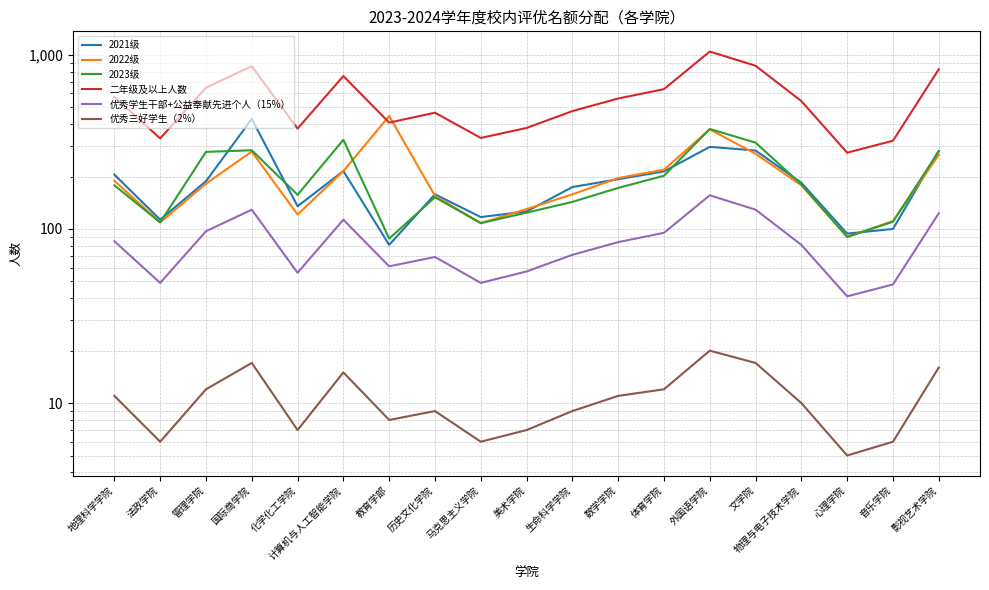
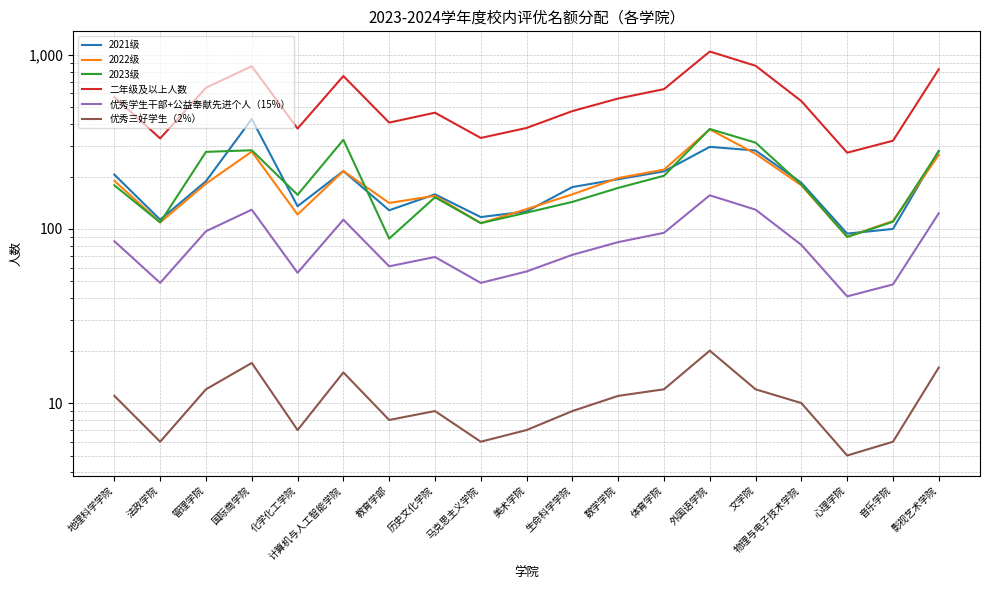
2021级, 教育学部: 80 -> 130
2022级, 教育学部: 450 -> 140
优秀三好学生（2%）, 文学院: 17 -> 12
